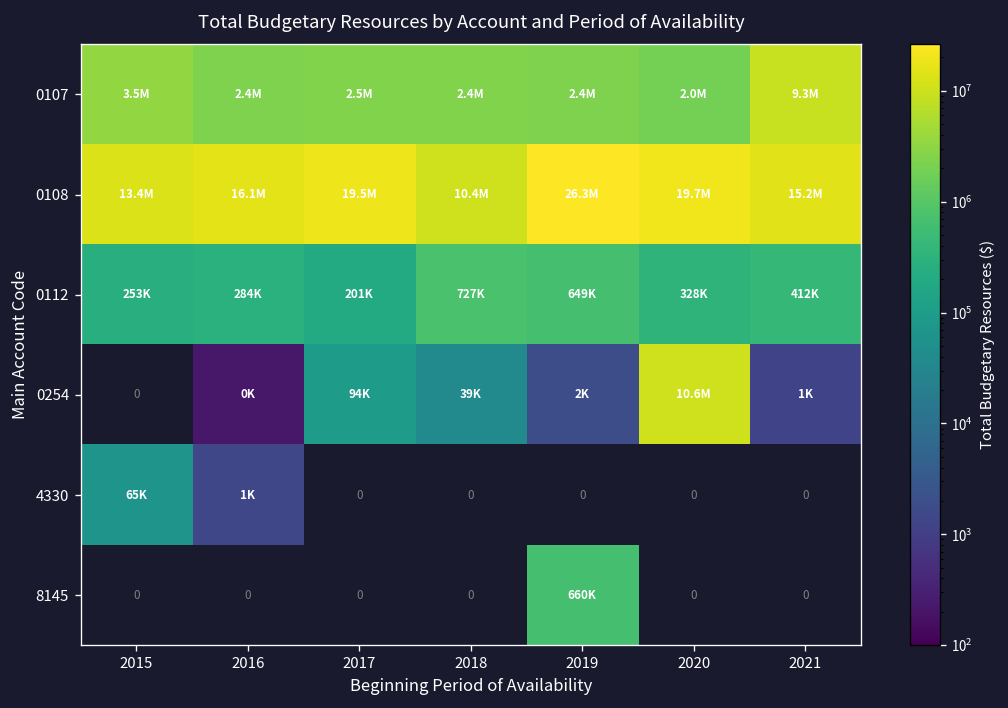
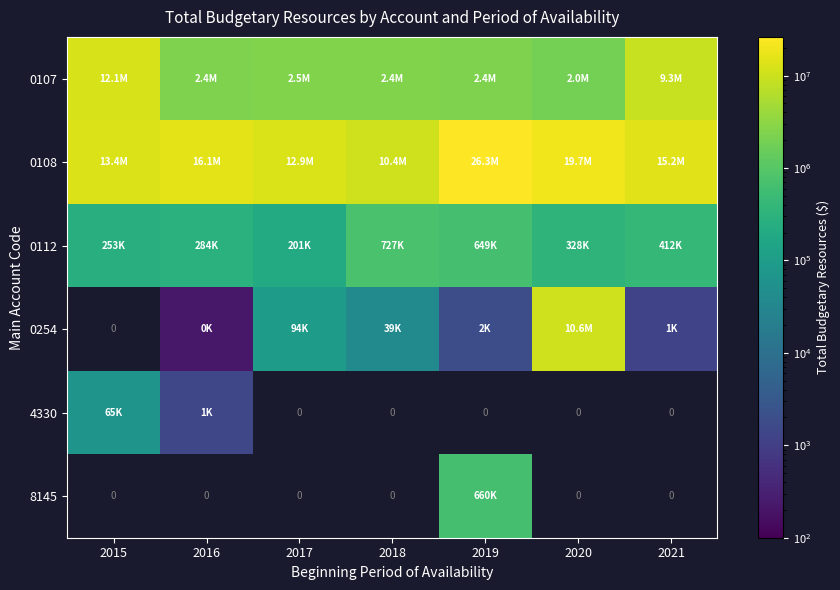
0107, 2015: 3.5M -> 12.1M
0108, 2017: 19.5M -> 12.9M
